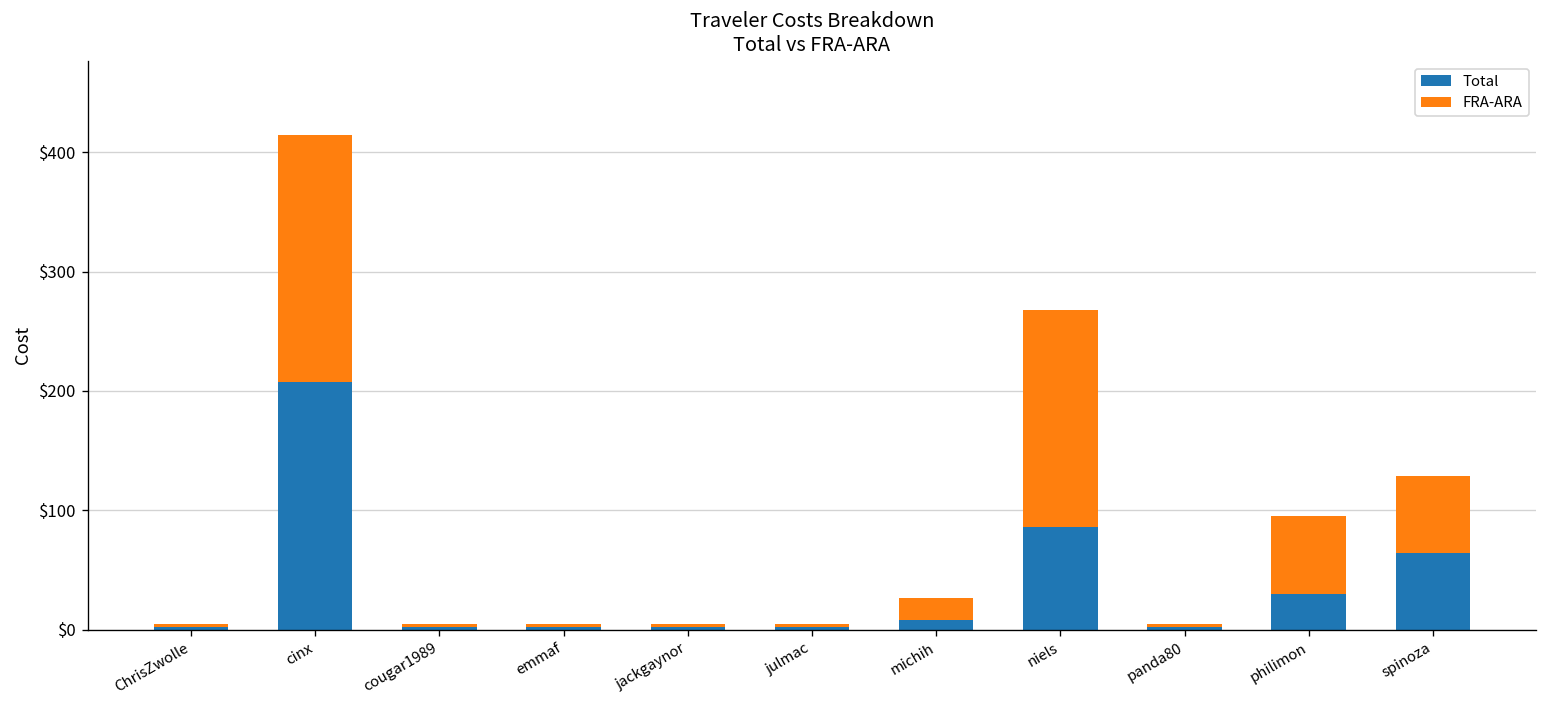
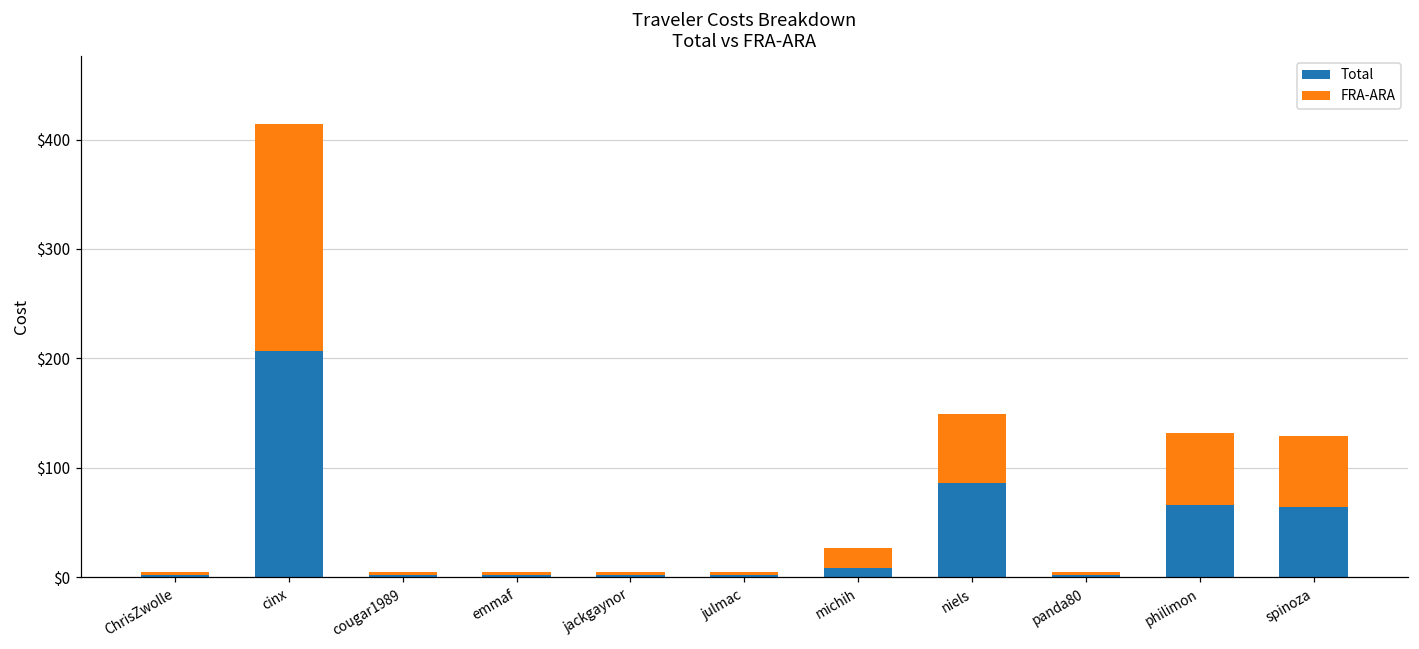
FRA-ARA, niels: $180 -> $60
Total, philimon: $30 -> $70
